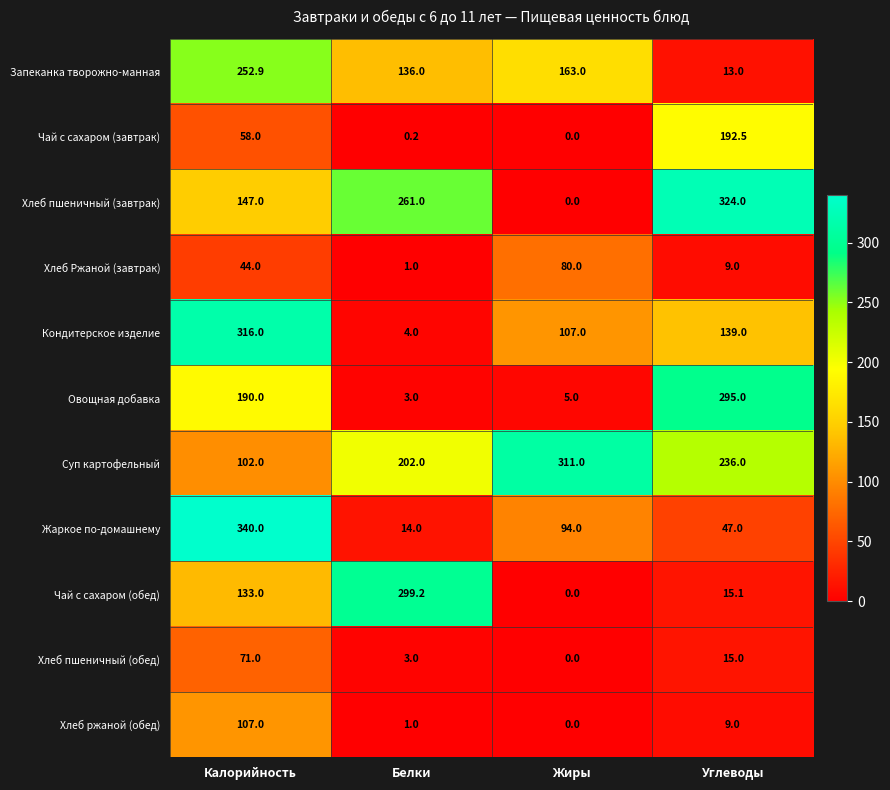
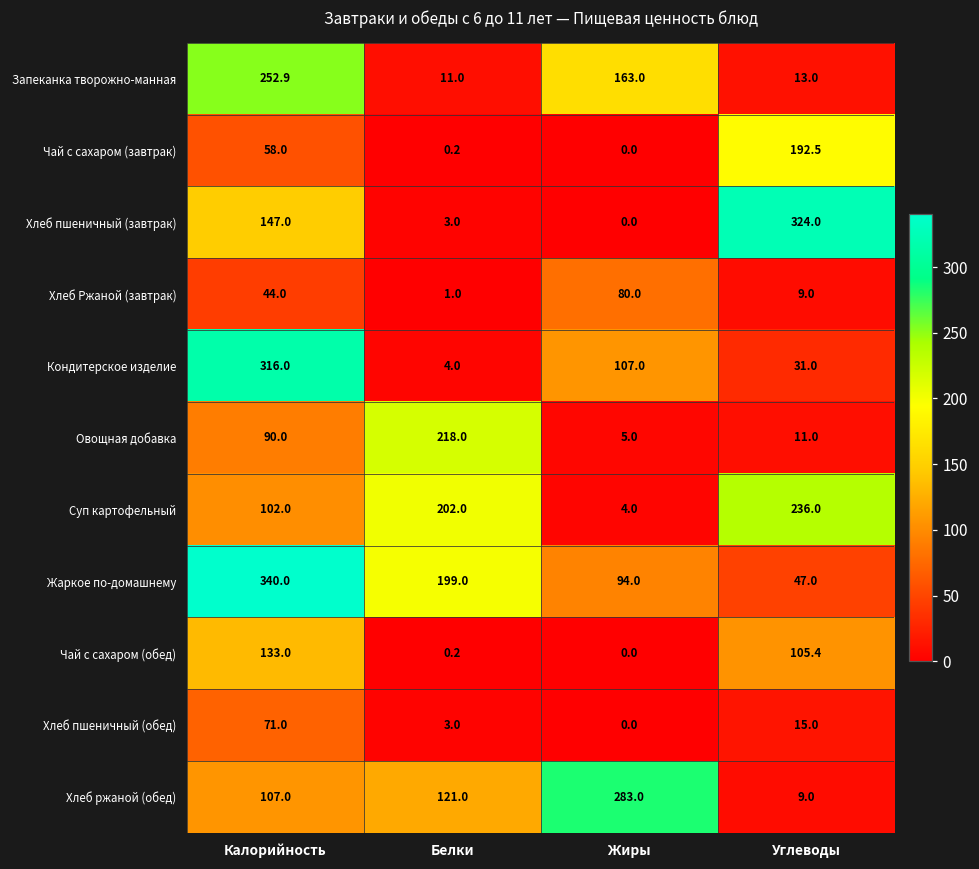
Запеканка творожно-манная, Белки: 136.0 -> 11.0
Хлеб пшеничный (завтрак), Белки: 261.0 -> 3.0
Кондитерское изделие, Углеводы: 139.0 -> 31.0
Овощная добавка, Калорийность: 190.0 -> 90.0
Овощная добавка, Белки: 3.0 -> 218.0
Овощная добавка, Углеводы: 295.0 -> 11.0
Суп картофельный, Жиры: 311.0 -> 4.0
Жаркое по-домашнему, Белки: 14.0 -> 199.0
Чай с сахаром (обед), Белки: 299.2 -> 0.2
Чай с сахаром (обед), Углеводы: 15.1 -> 105.4
Хлеб ржаной (обед), Белки: 1.0 -> 121.0
Хлеб ржаной (обед), Жиры: 0.0 -> 283.0
